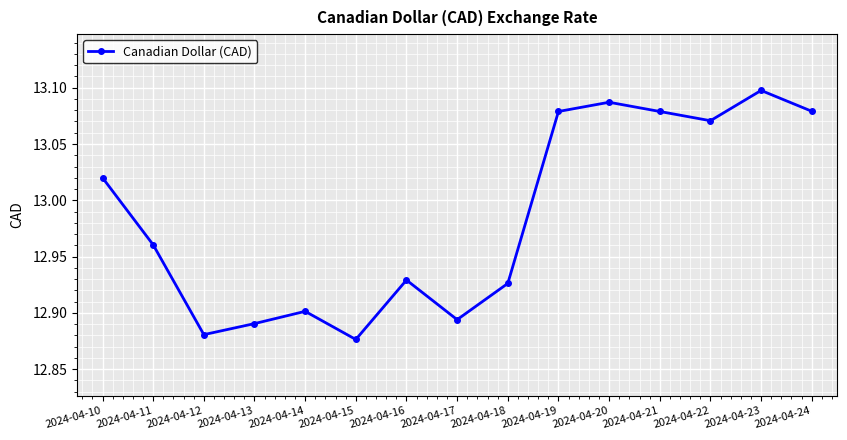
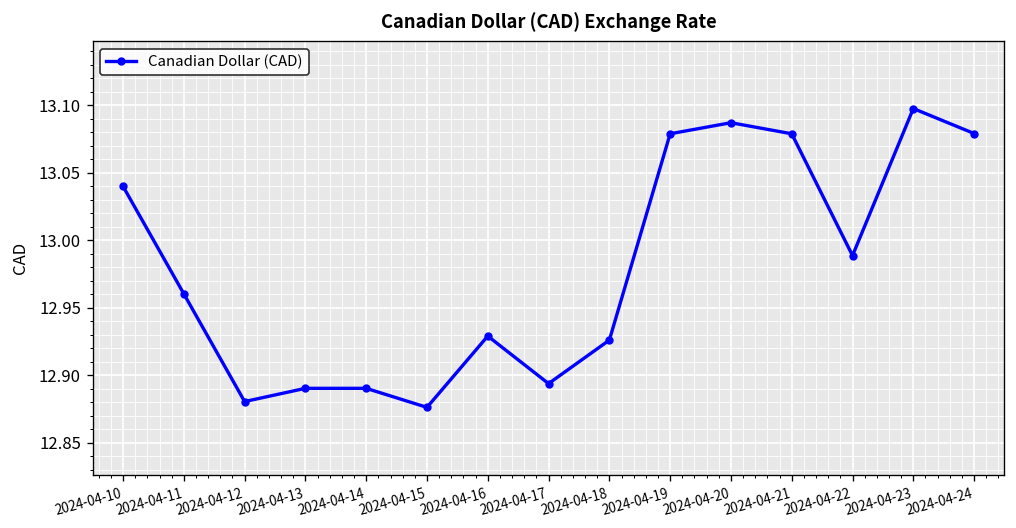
2024-04-10: 13.02 -> 13.04
2024-04-14: 12.901 -> 12.890
2024-04-22: 13.071 -> 12.989
